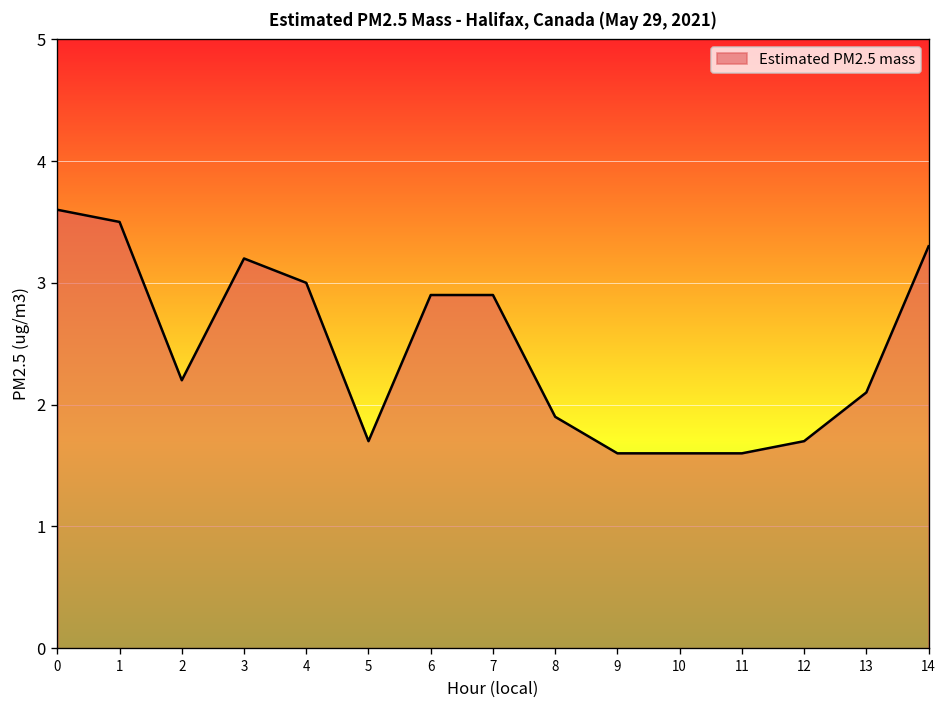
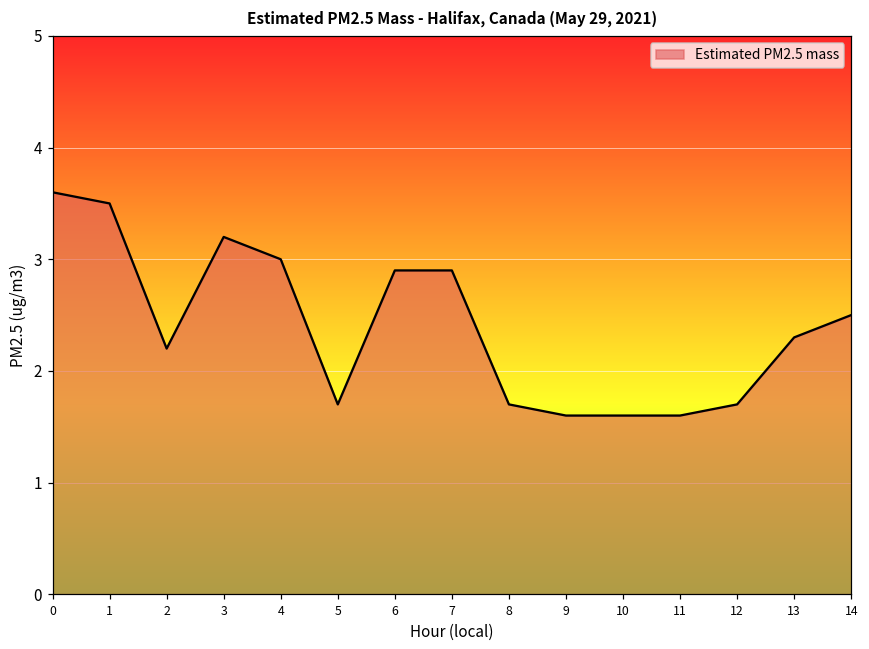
8: 1.9 -> 1.7
13: 2.1 -> 2.3
14: 3.3 -> 2.5
